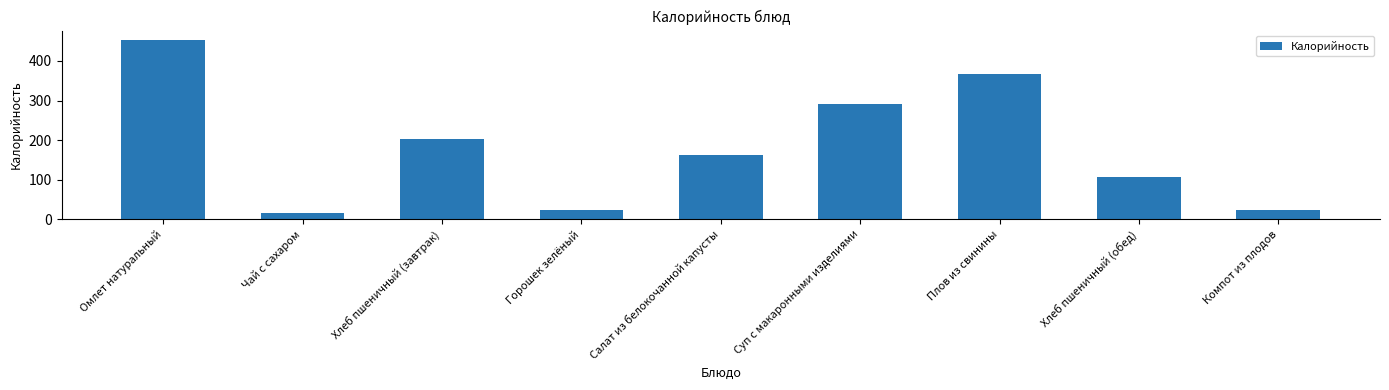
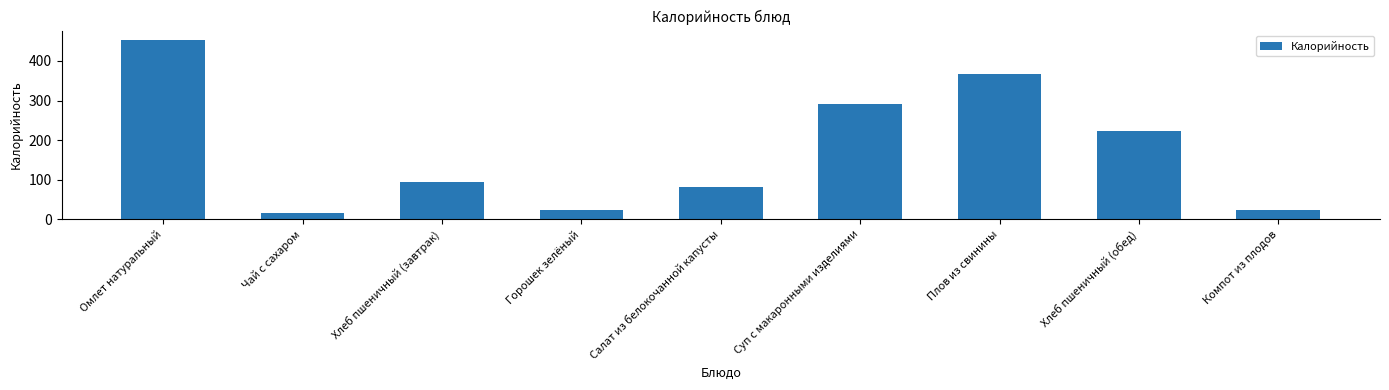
Хлеб пшеничный (завтрак): 200 -> 90
Салат из белокочанной капусты: 160 -> 80
Хлеб пшеничный (обед): 110 -> 220
